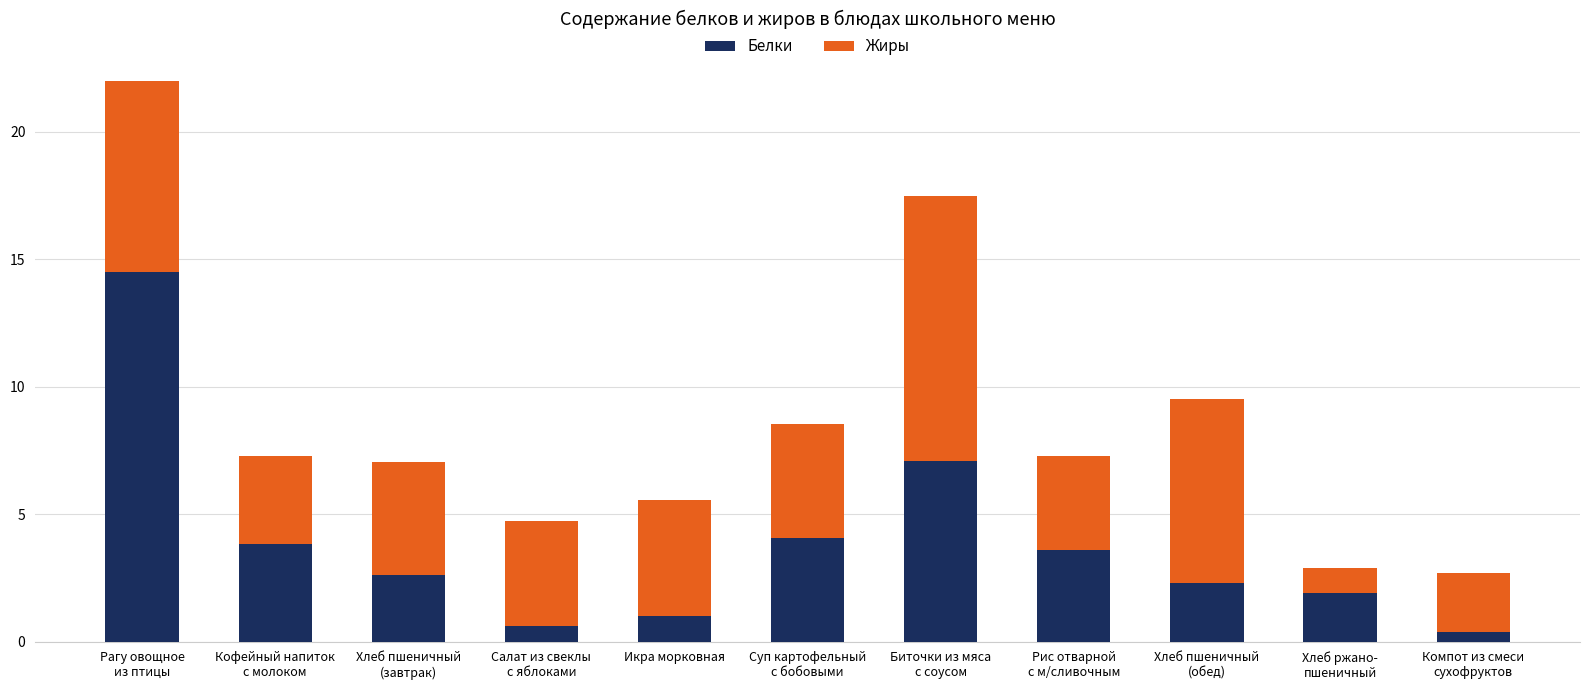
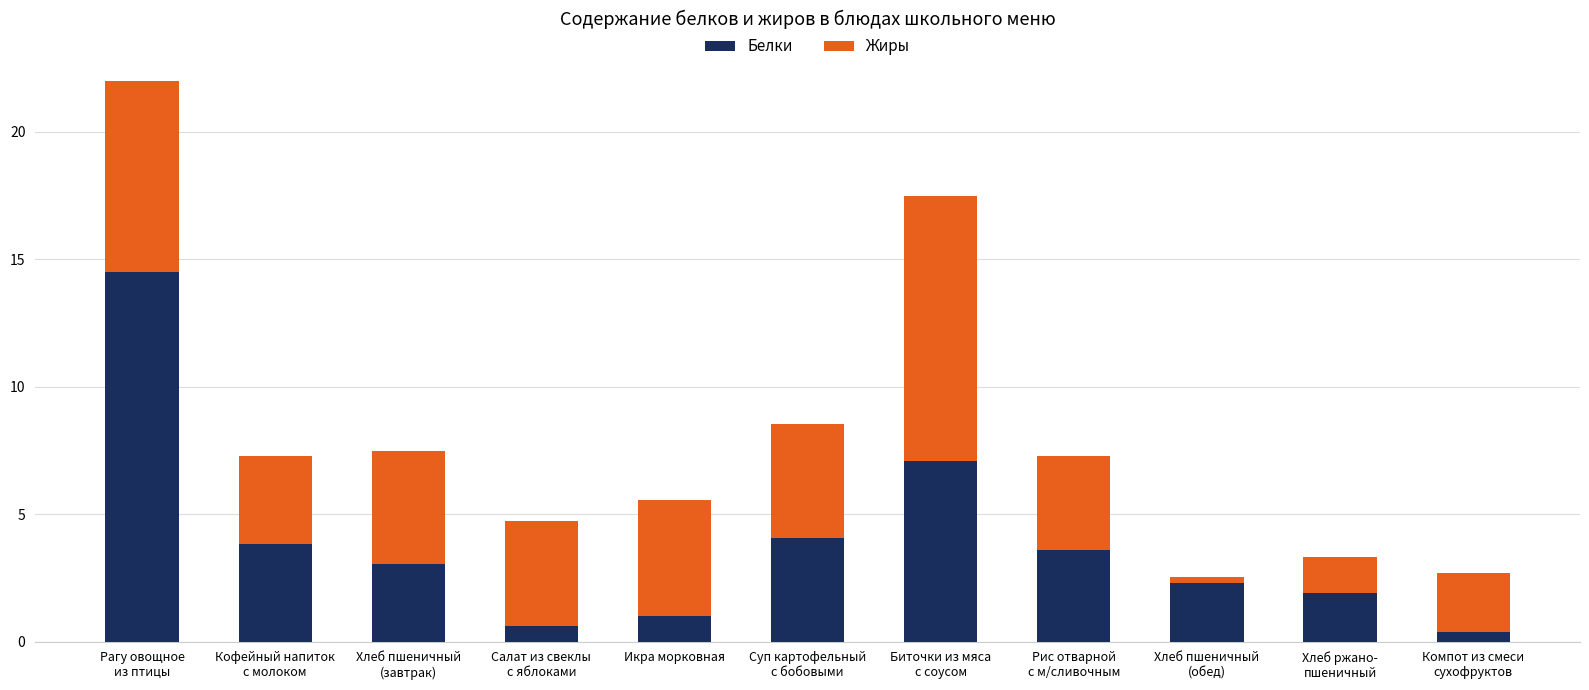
Белки, Хлеб пшеничный (завтрак): 2.6 -> 3.0
Жиры, Хлеб пшеничный (обед): 7.3 -> 0.2
Жиры, Хлеб ржано- пшеничный: 1.0 -> 1.4
